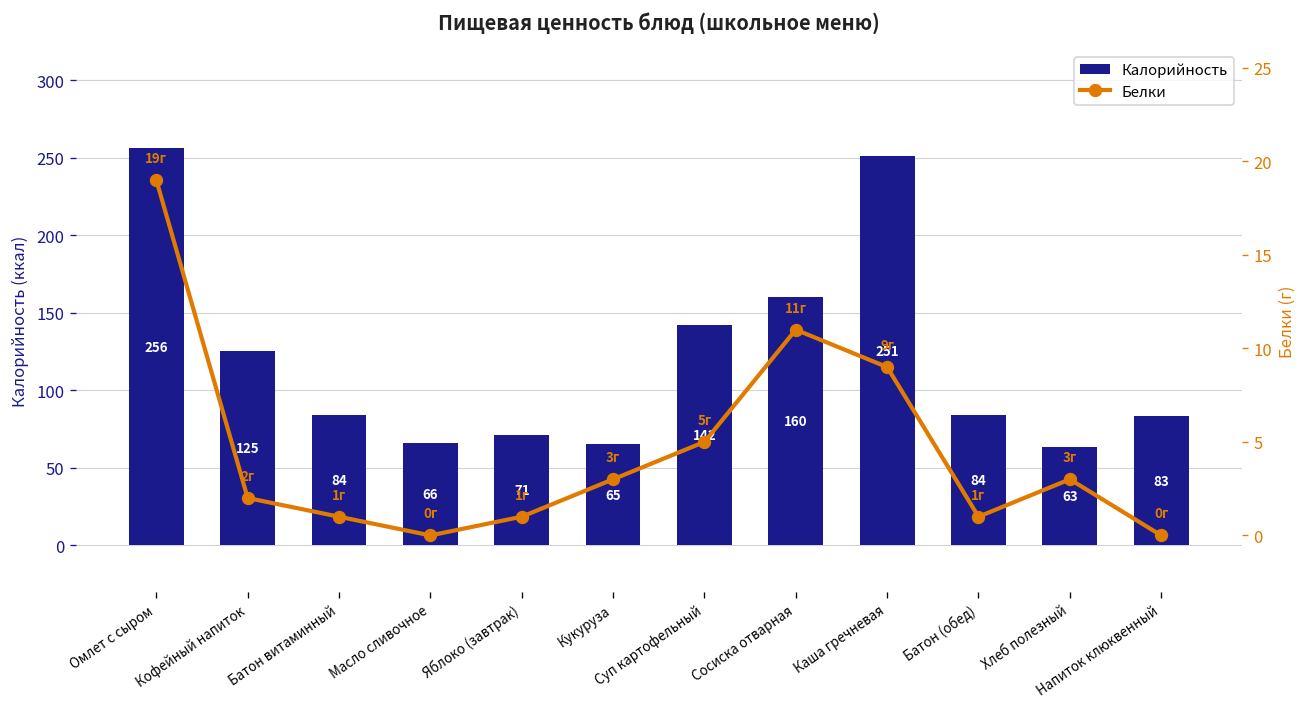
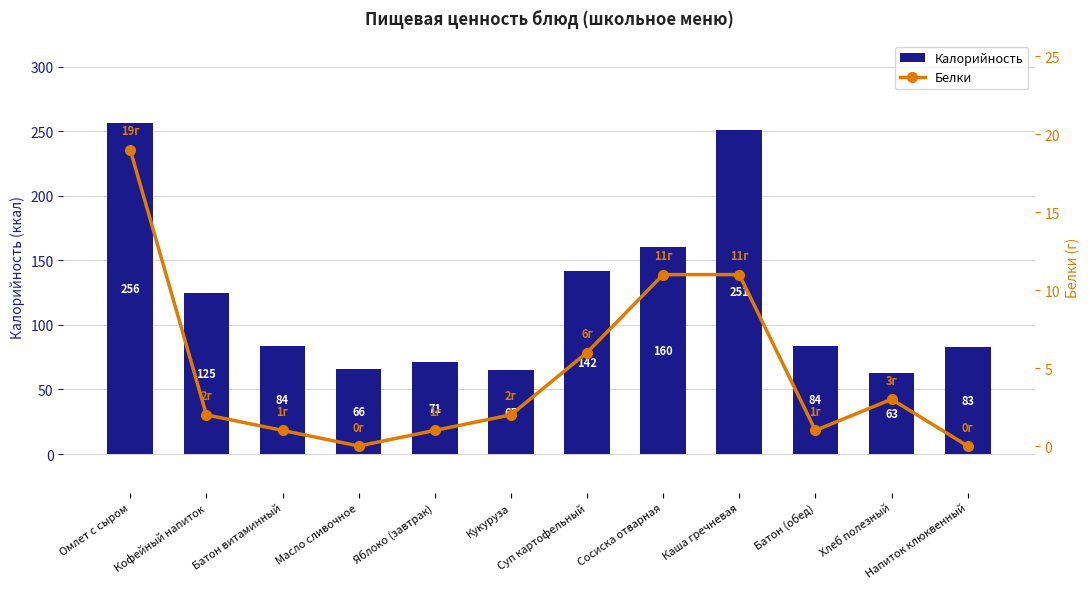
Белки, Кукуруза: 3г -> 2г
Белки, Суп картофельный: 5г -> 6г
Белки, Каша гречневая: 9г -> 11г
